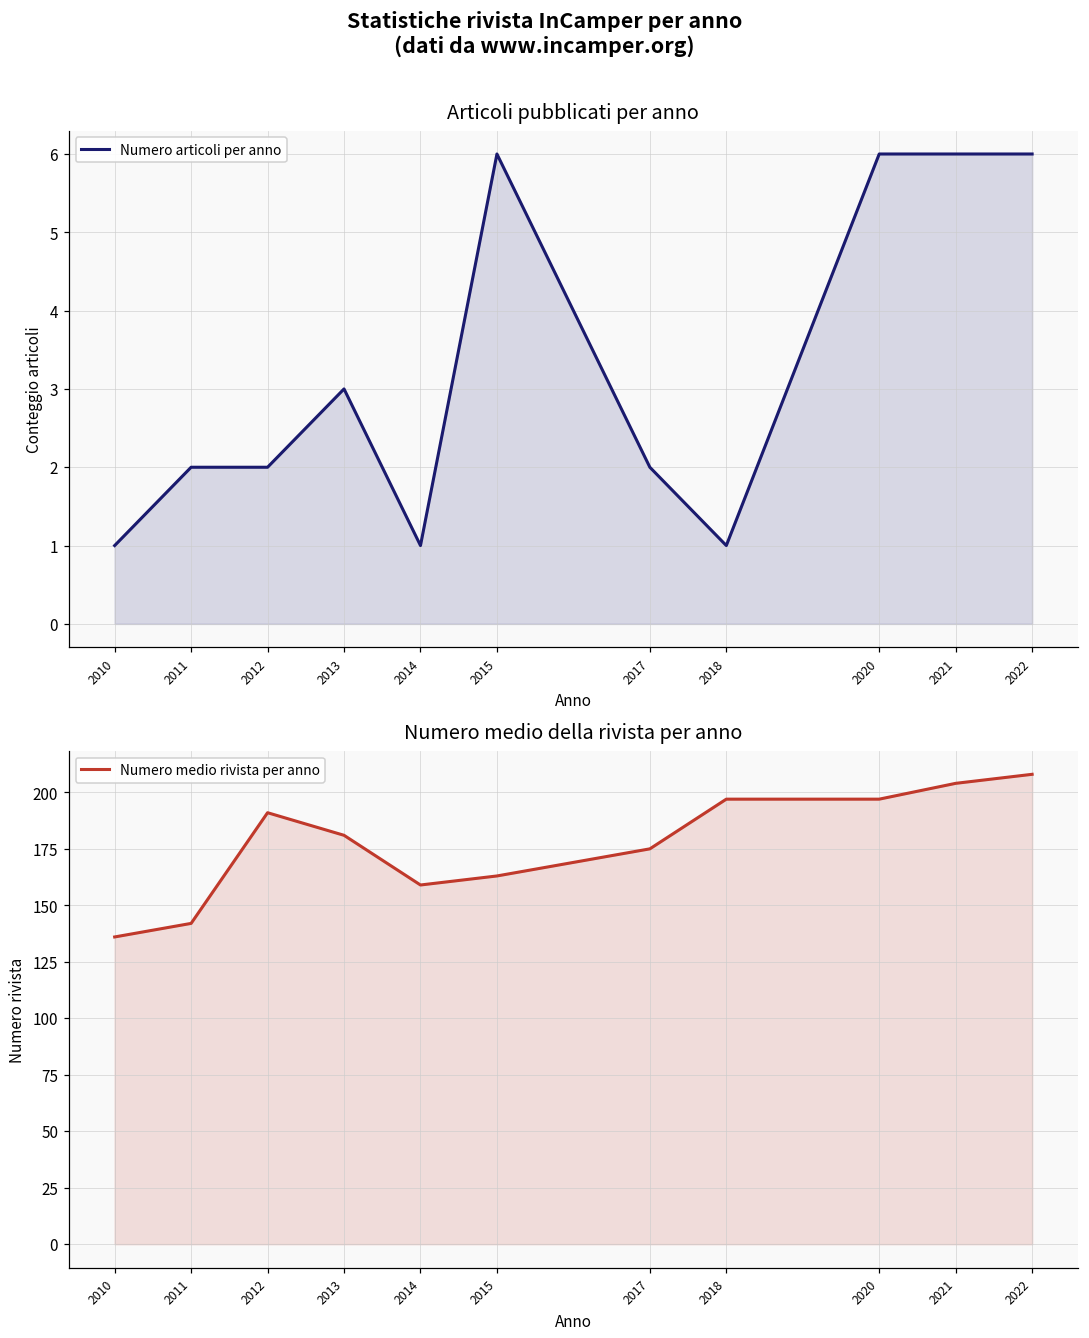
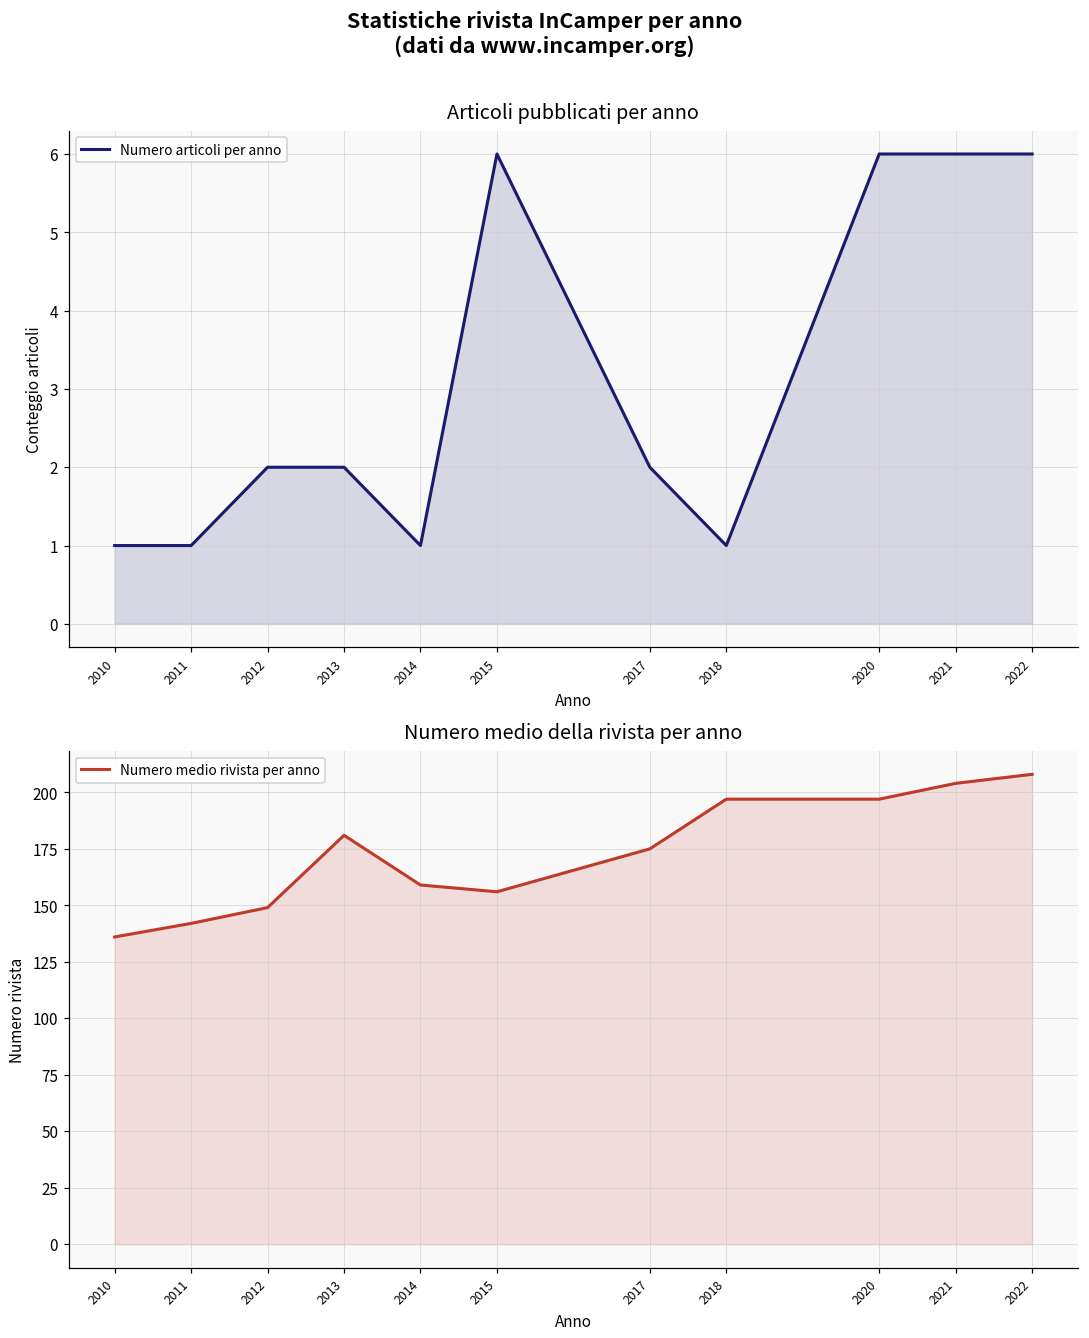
Articoli pubblicati per anno, 2011: 2 -> 1
Articoli pubblicati per anno, 2013: 3 -> 2
Numero medio della rivista per anno, 2012: 191 -> 149
Numero medio della rivista per anno, 2015: 163 -> 156
